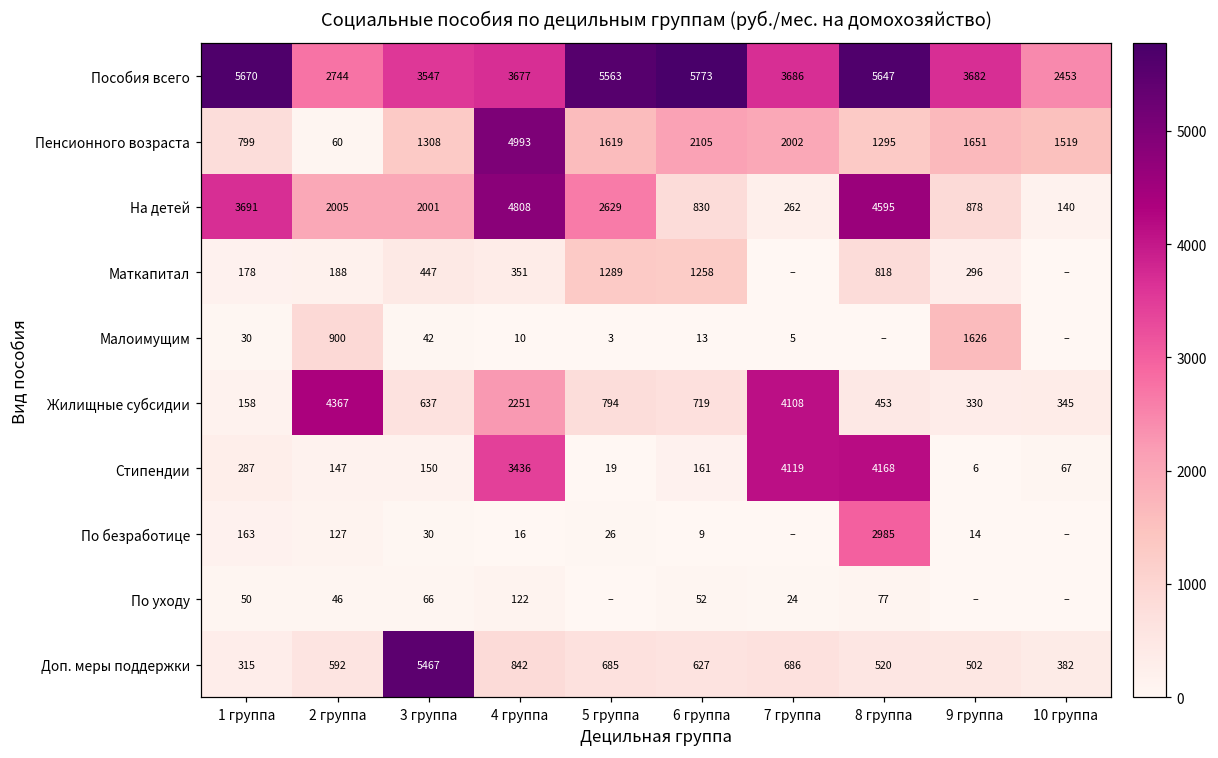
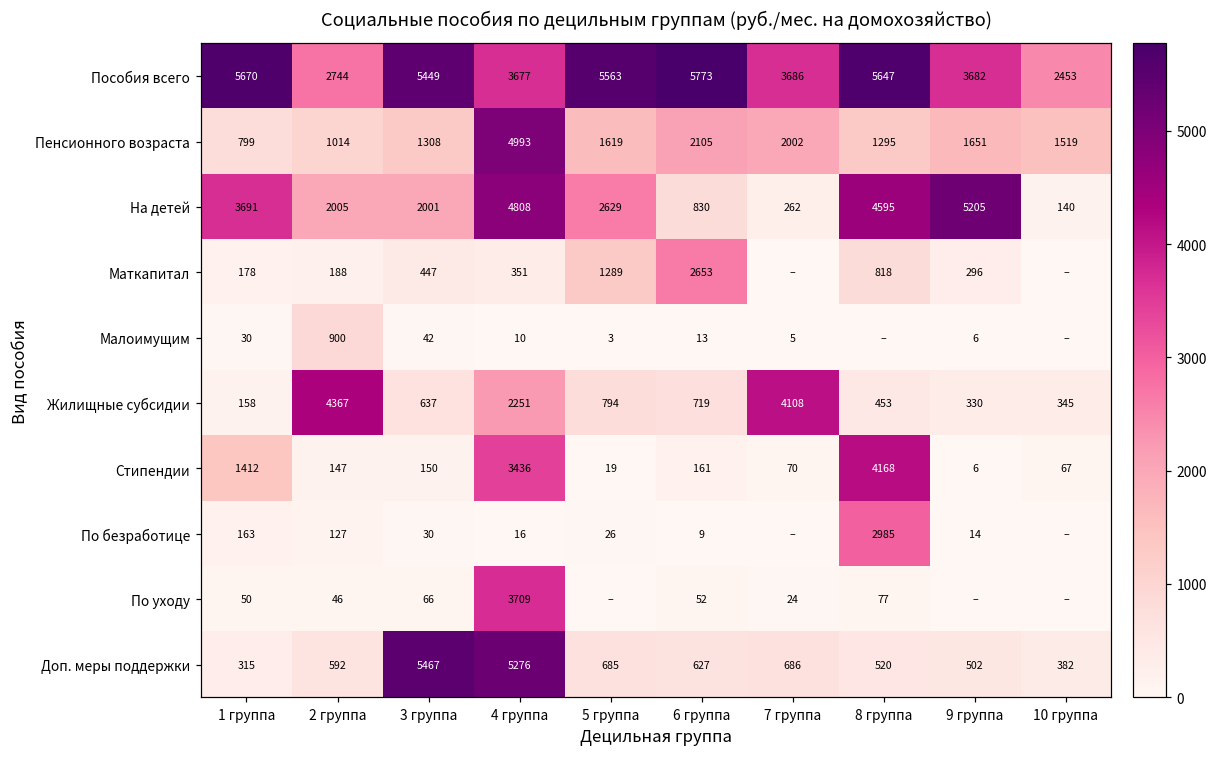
Пособия всего, 3 группа: 3547 -> 5449
Пенсионного возраста, 2 группа: 60 -> 1014
На детей, 9 группа: 878 -> 5205
Маткапитал, 6 группа: 1258 -> 2653
Малоимущим, 9 группа: 1626 -> 6
Стипендии, 1 группа: 287 -> 1412
Стипендии, 7 группа: 4119 -> 70
По уходу, 4 группа: 122 -> 3709
Доп. меры поддержки, 4 группа: 842 -> 5276
